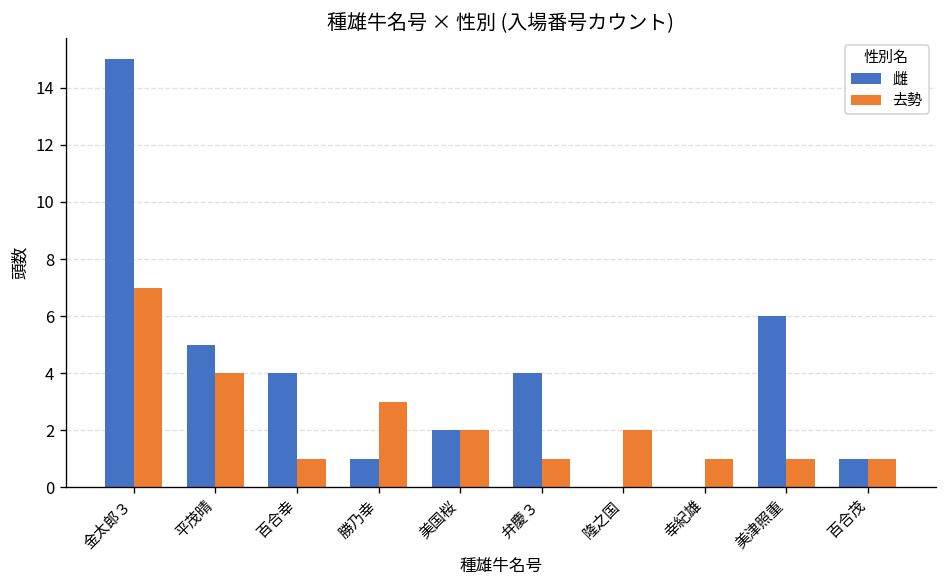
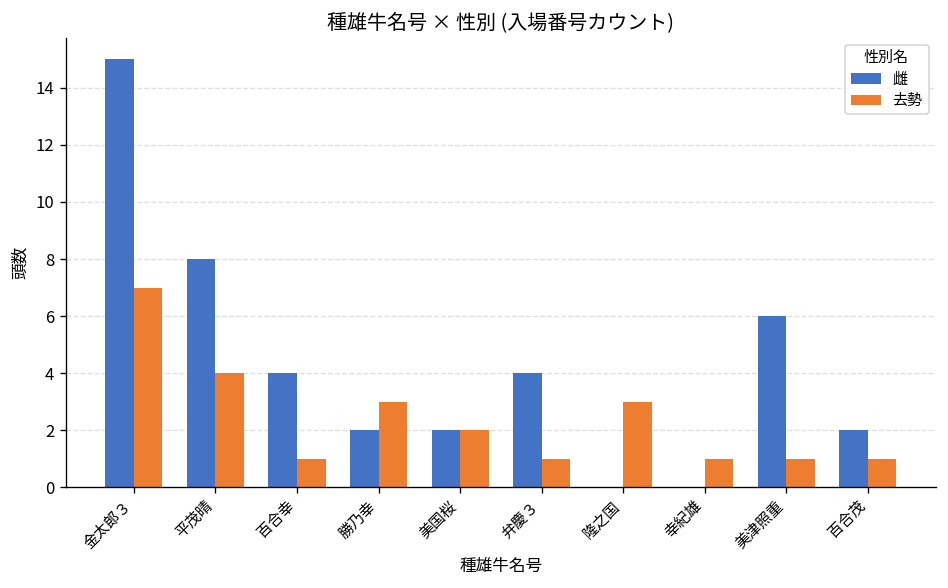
雌, 平茂晴: 5 -> 8
雌, 勝乃幸: 1 -> 2
去勢, 隆之国: 2 -> 3
雌, 百合茂: 1 -> 2
